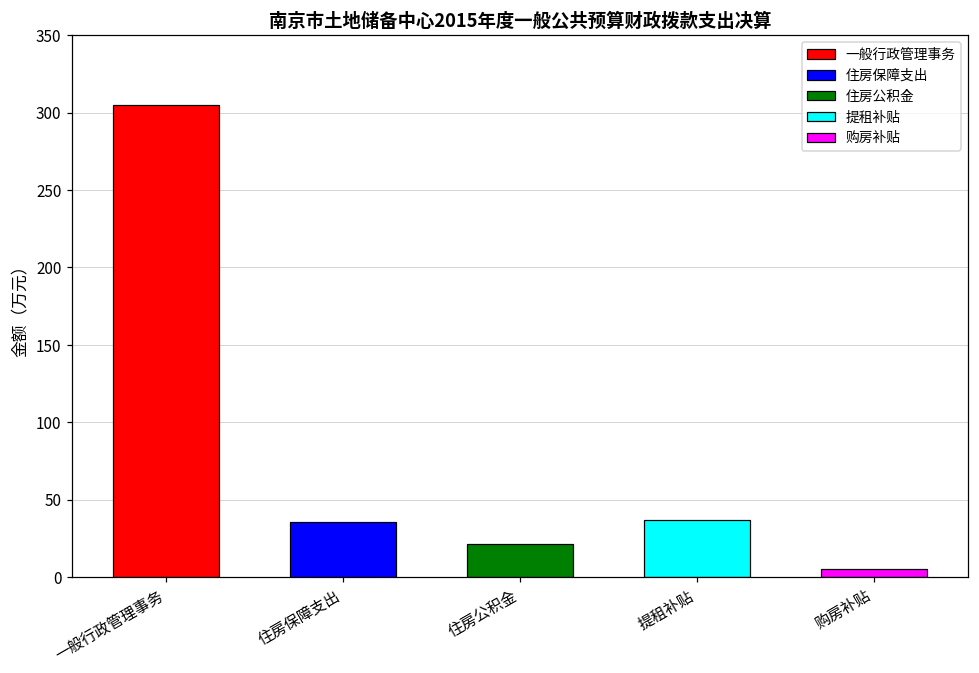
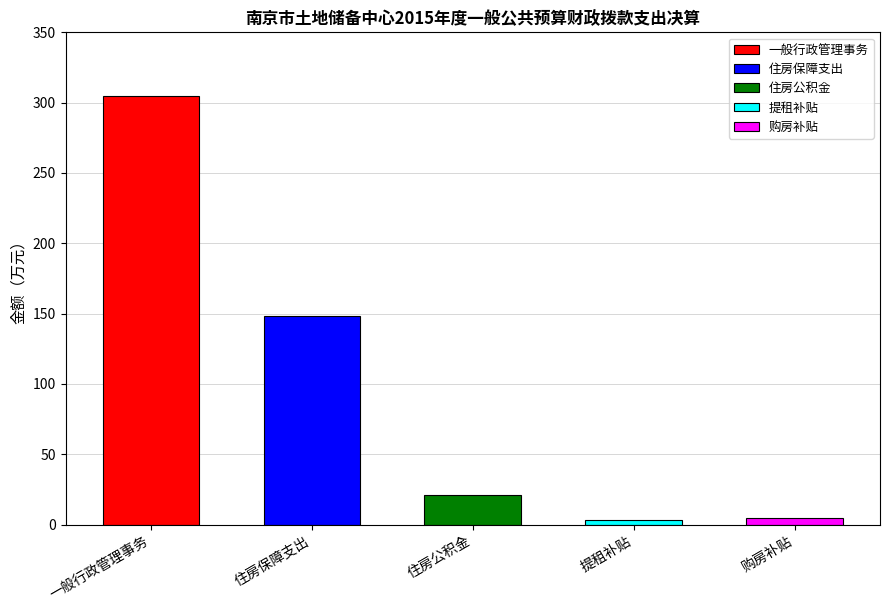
住房保障支出: 35 -> 148
提租补贴: 37 -> 4
